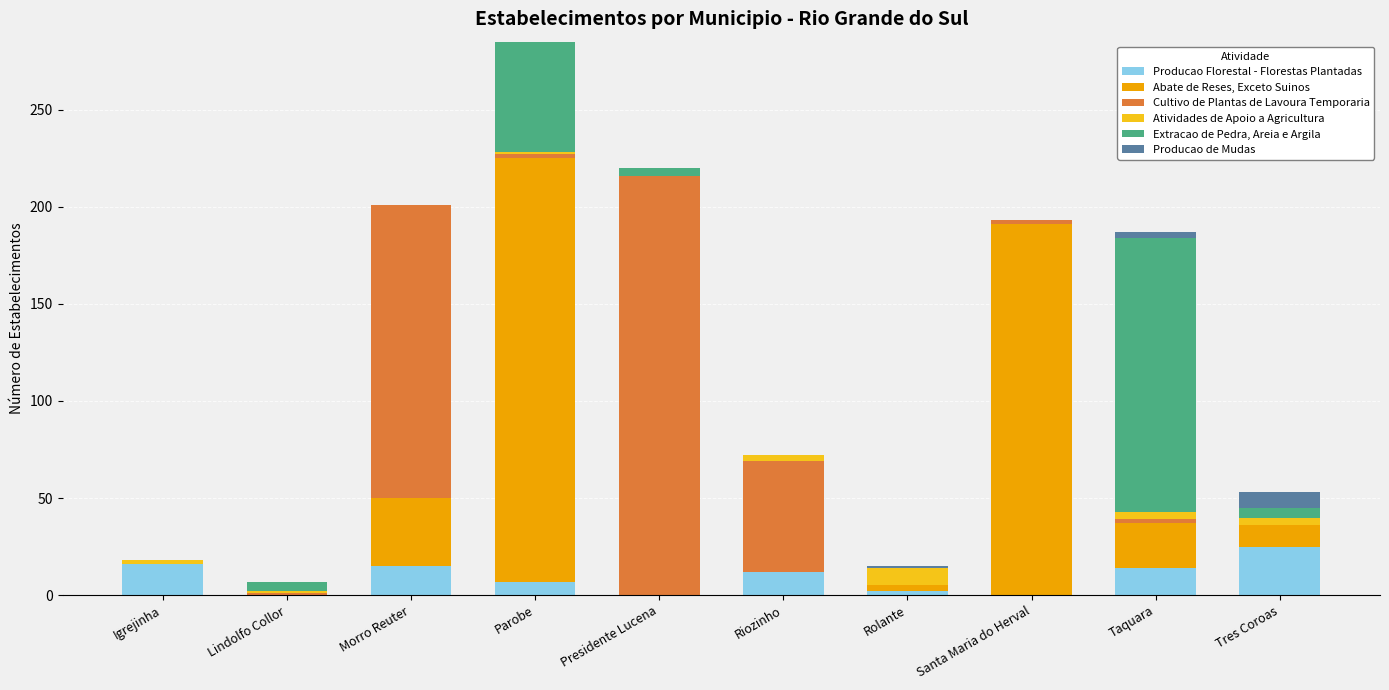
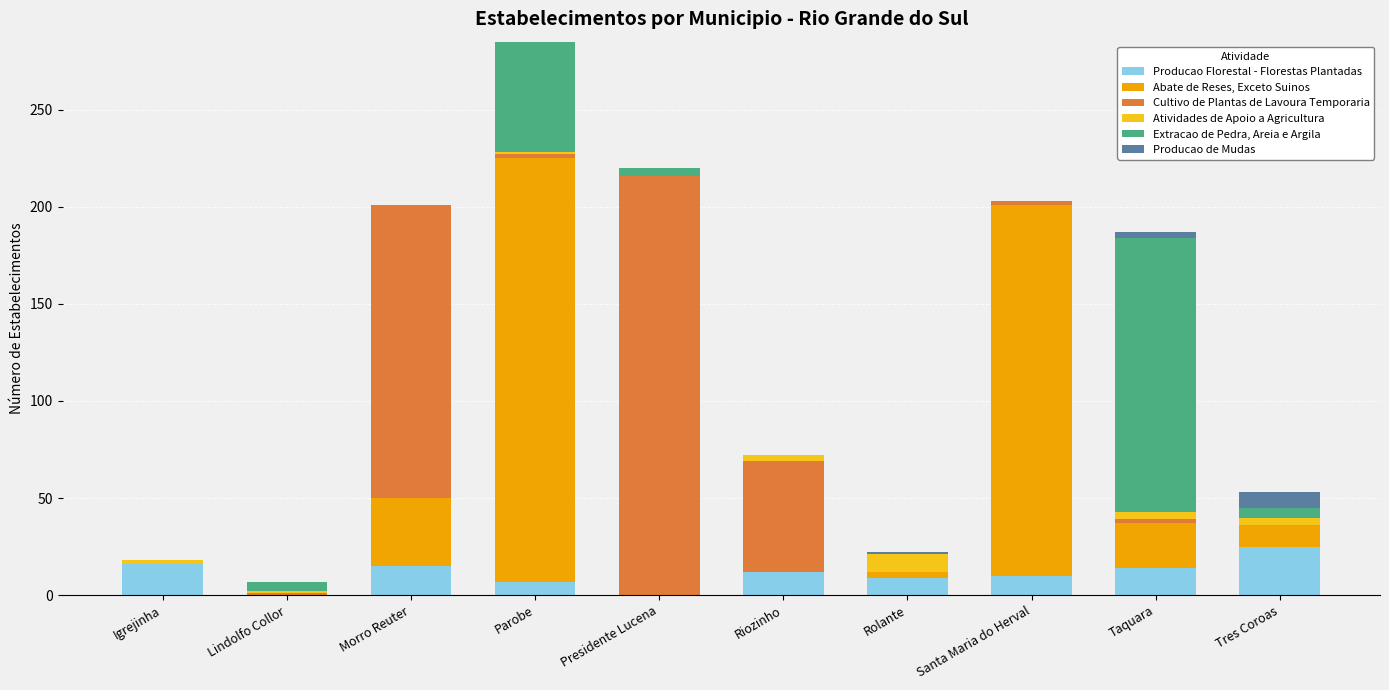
Producao Florestal - Florestas Plantadas, Rolante: 2 -> 9
Producao Florestal - Florestas Plantadas, Santa Maria do Herval: 0 -> 10
